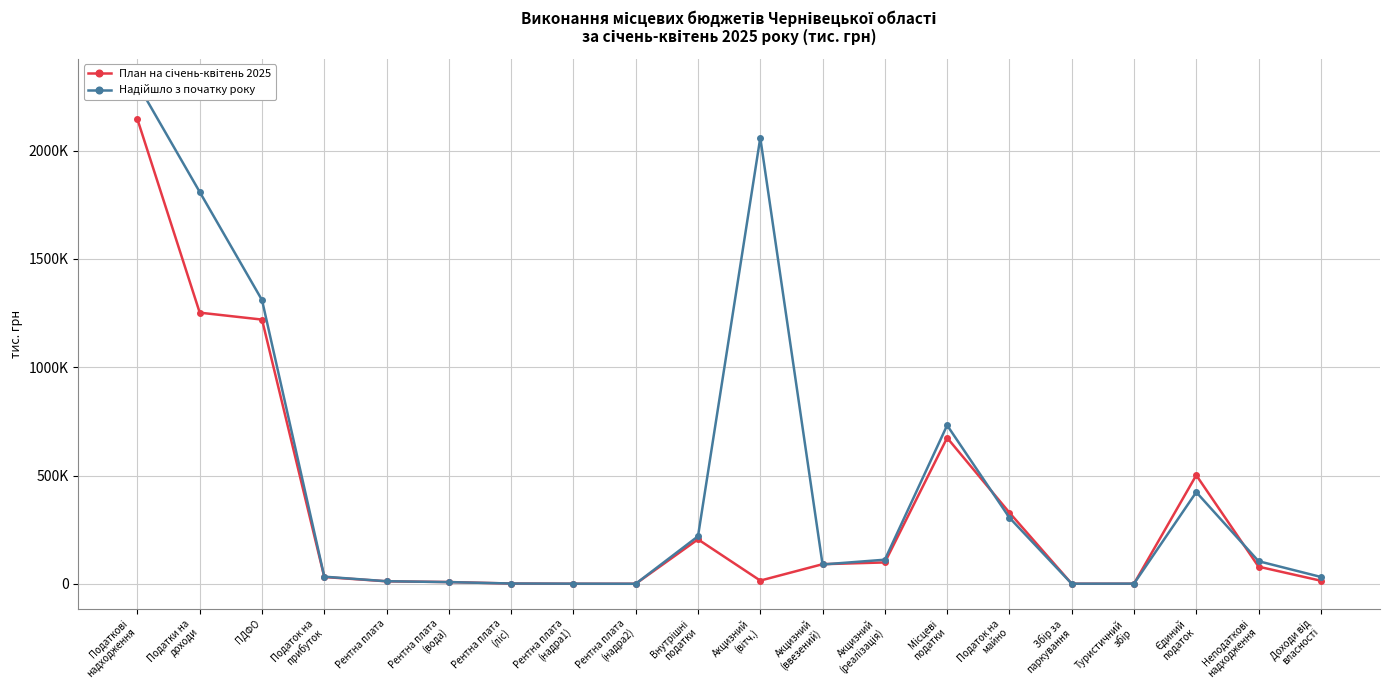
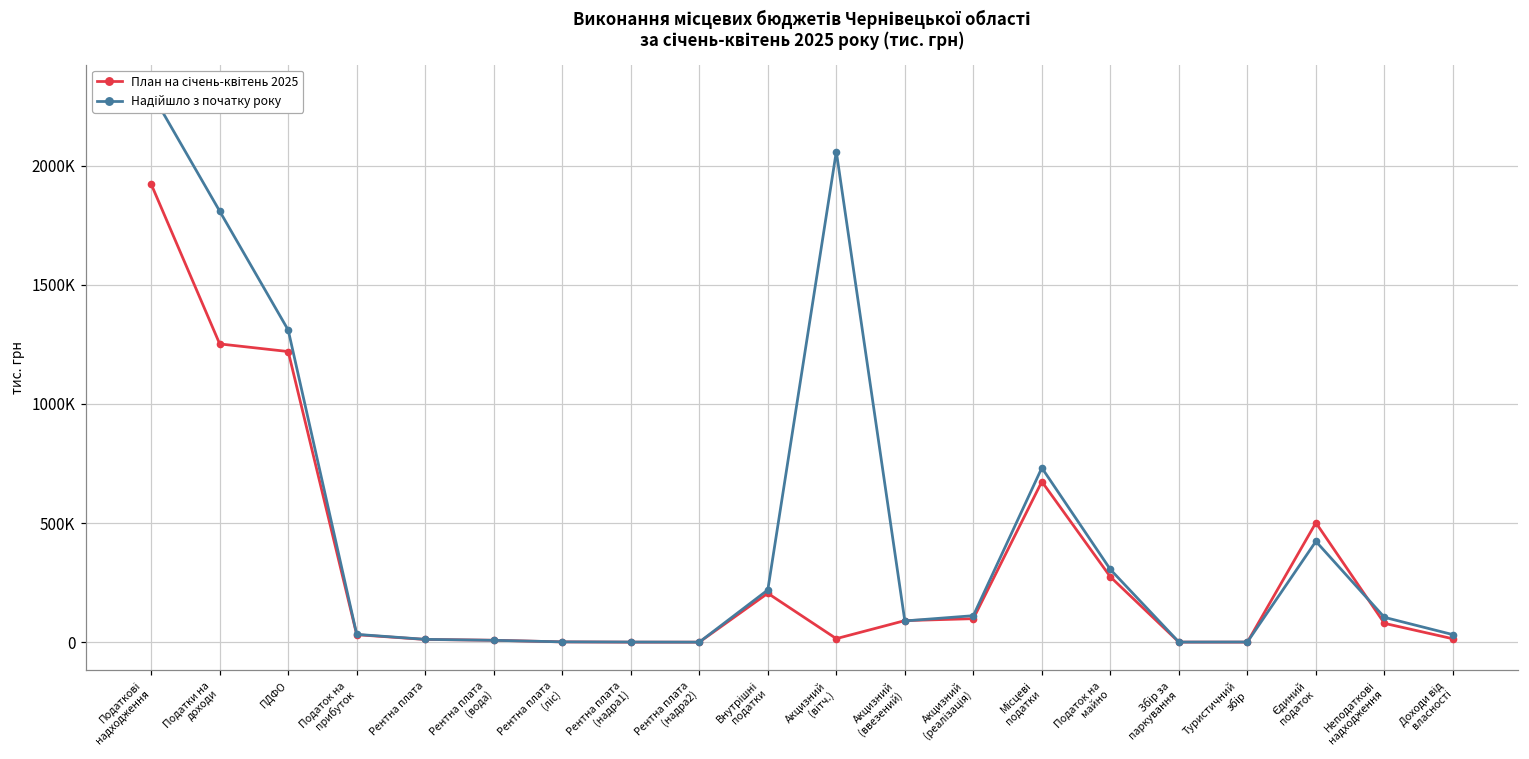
План на січень-квітень 2025, Податкові надходження: 2140000 -> 1920000
План на січень-квітень 2025, Податок на майно: 330000 -> 270000
